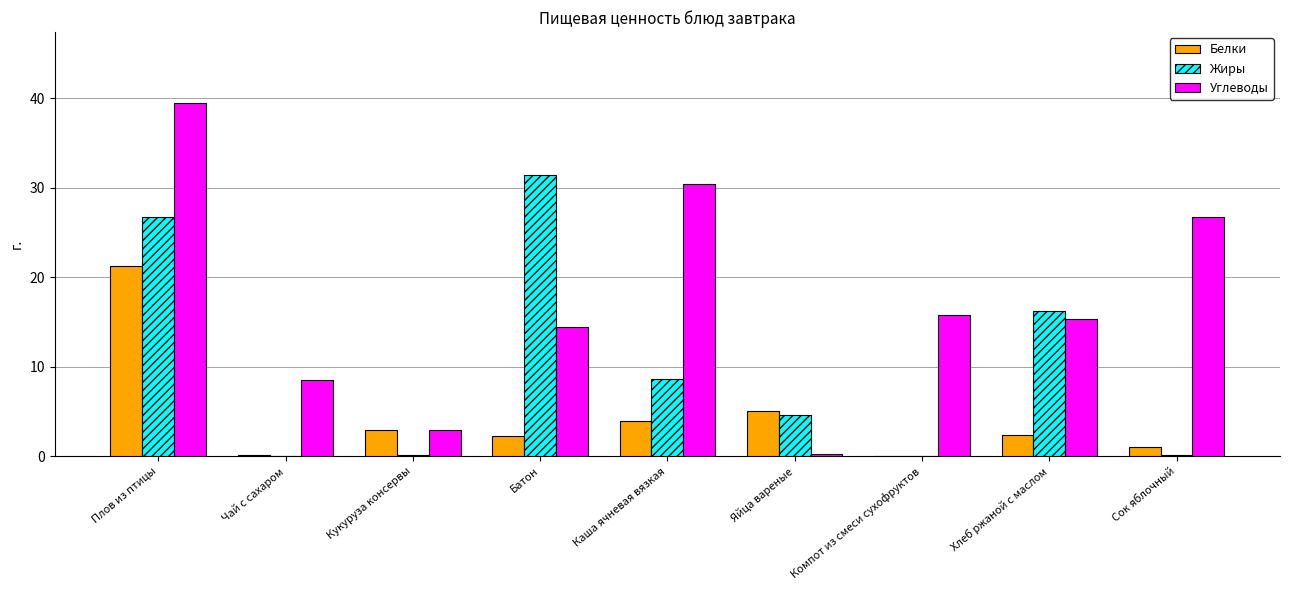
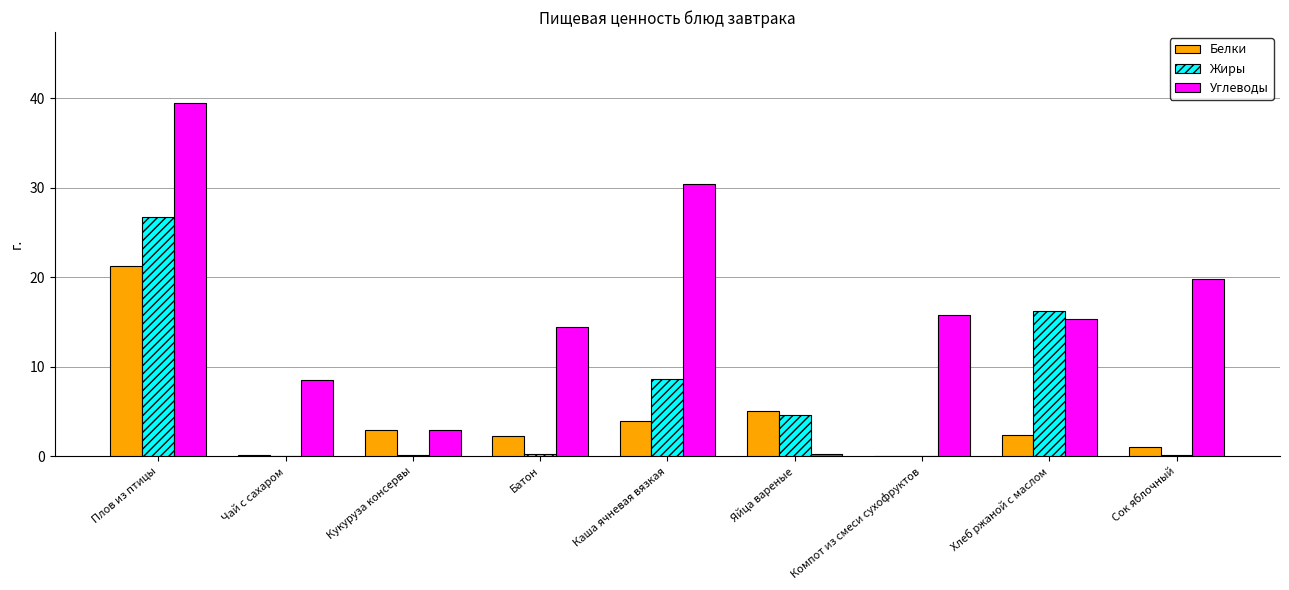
Жиры, Батон: 31 -> 0
Углеводы, Сок яблочный: 27 -> 20
